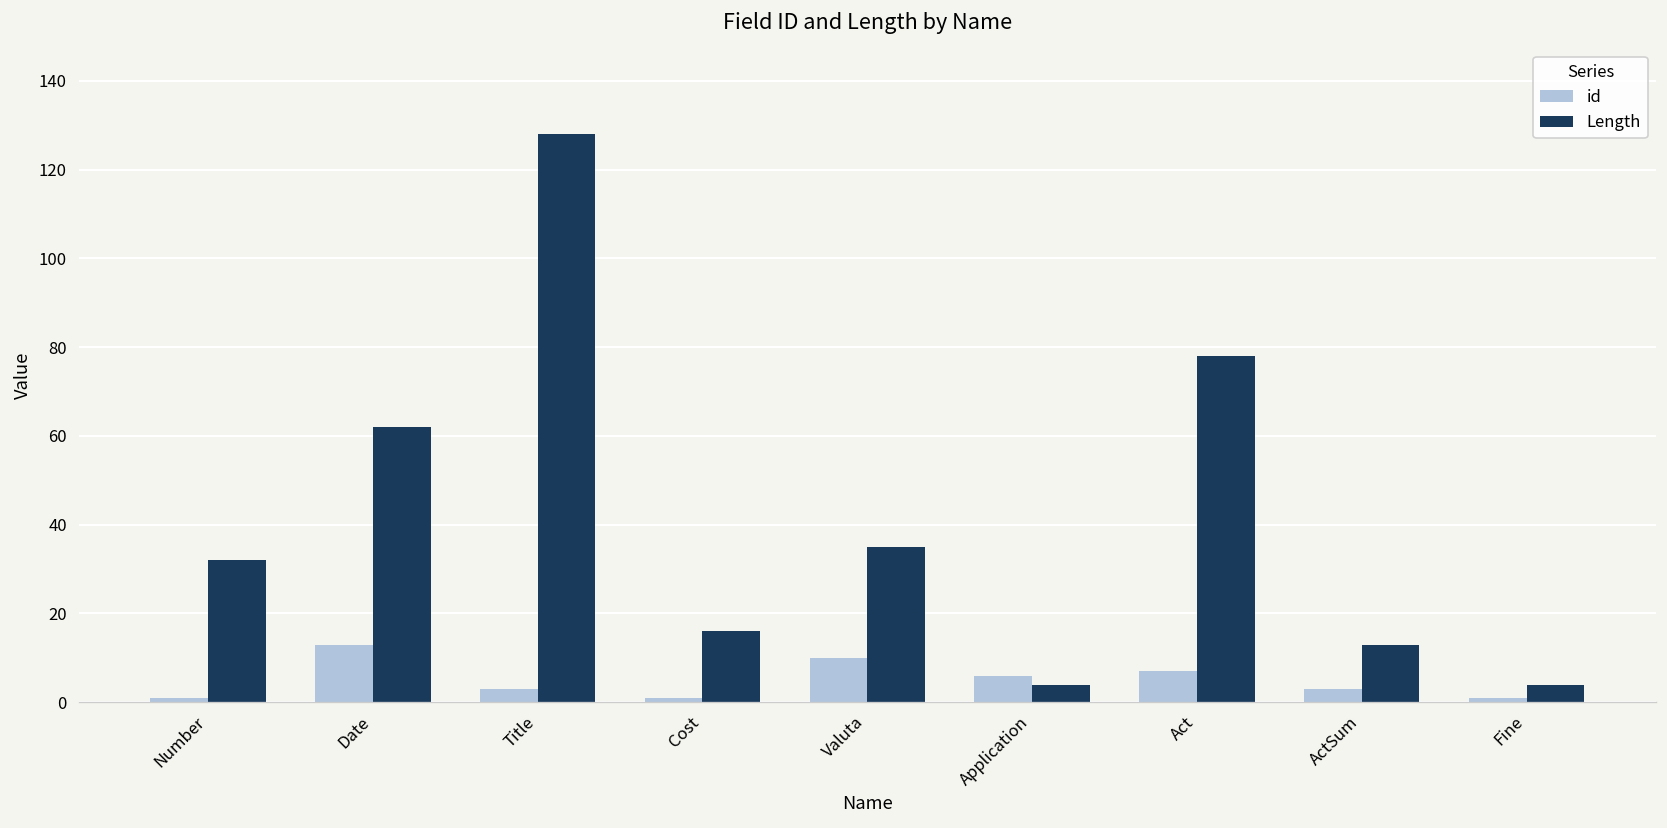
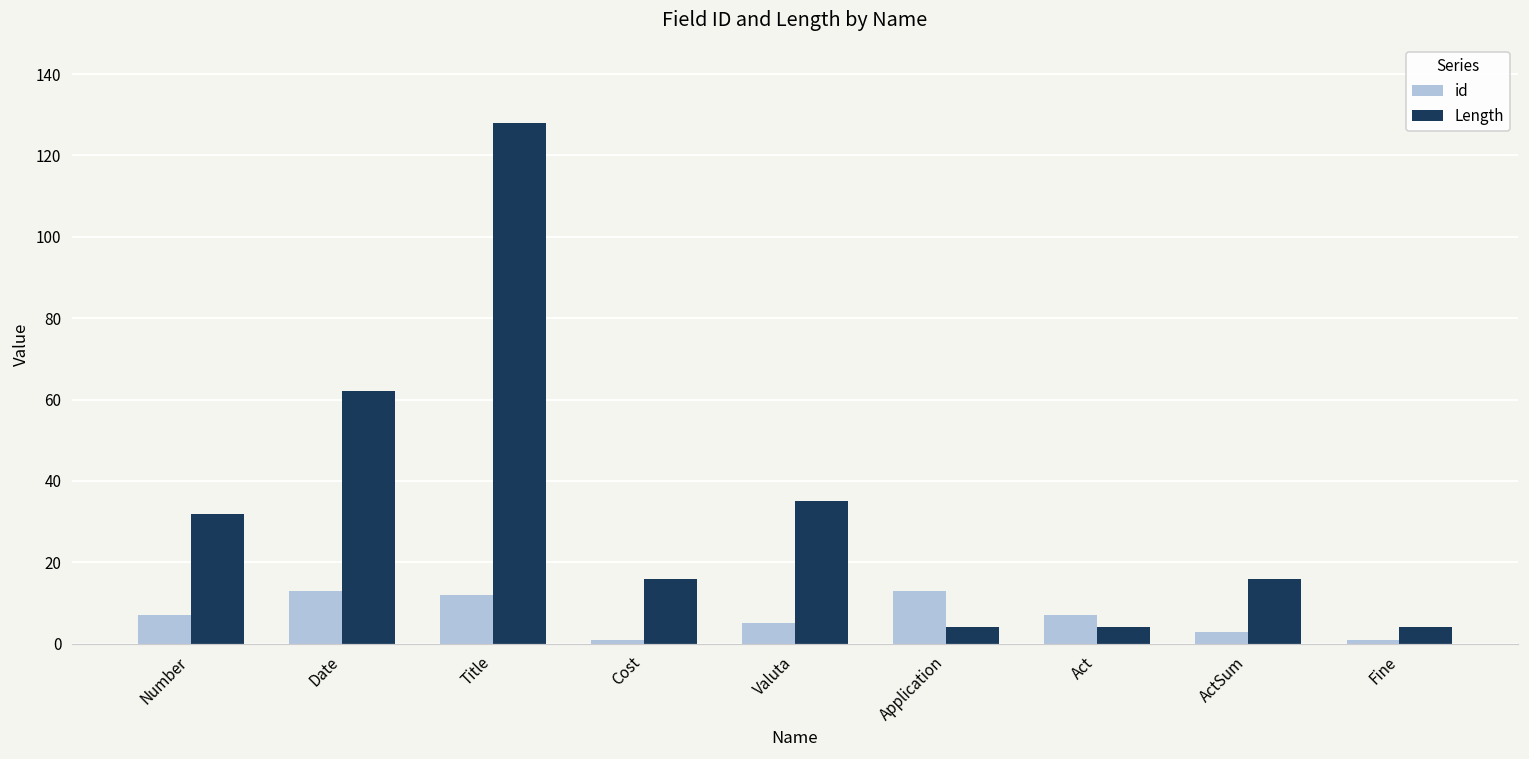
id, Number: 1 -> 7
id, Title: 3 -> 12
id, Valuta: 10 -> 5
id, Application: 6 -> 13
Length, Act: 78 -> 4
Length, ActSum: 13 -> 16
